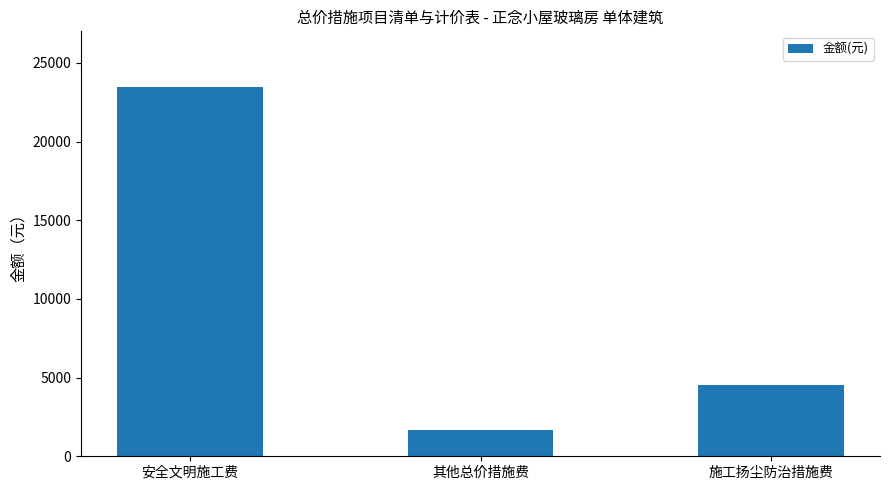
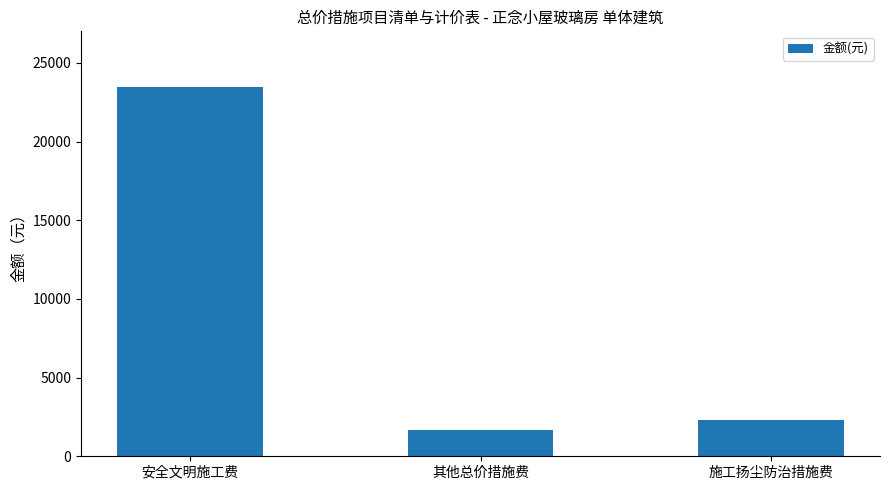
施工扬尘防治措施费: 4500 -> 2300
